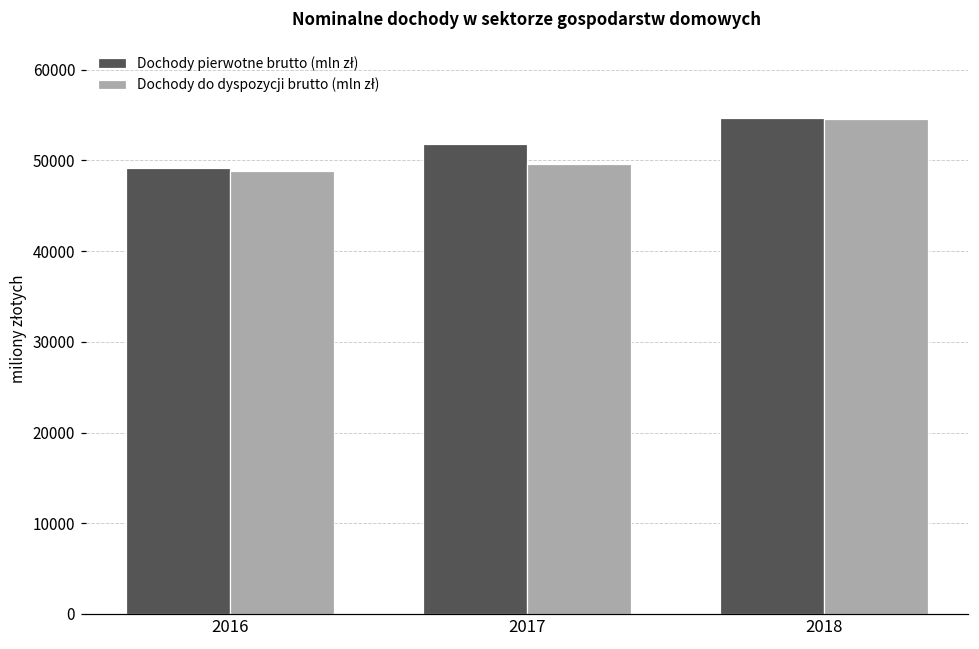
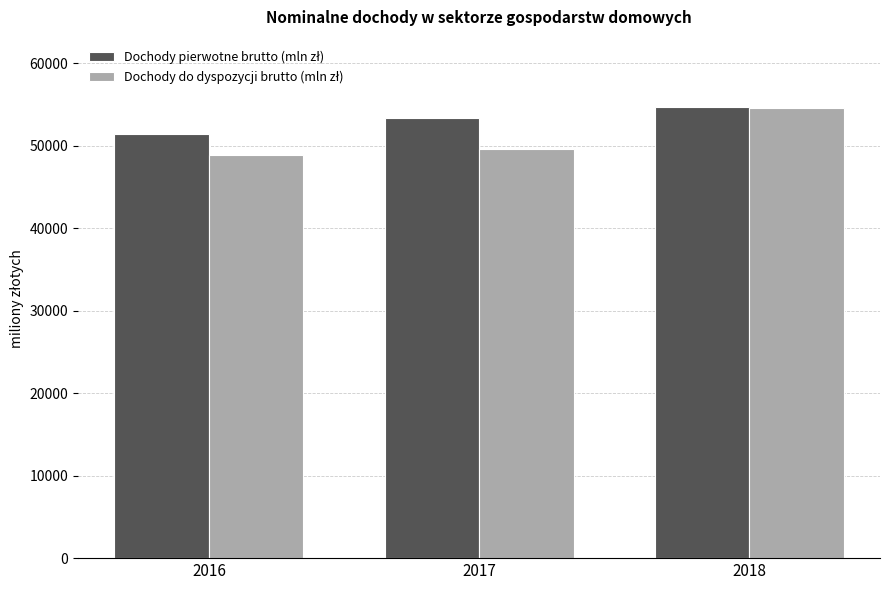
Dochody pierwotne brutto (mln zł), 2016: 49000 -> 51000
Dochody pierwotne brutto (mln zł), 2017: 52000 -> 53000
